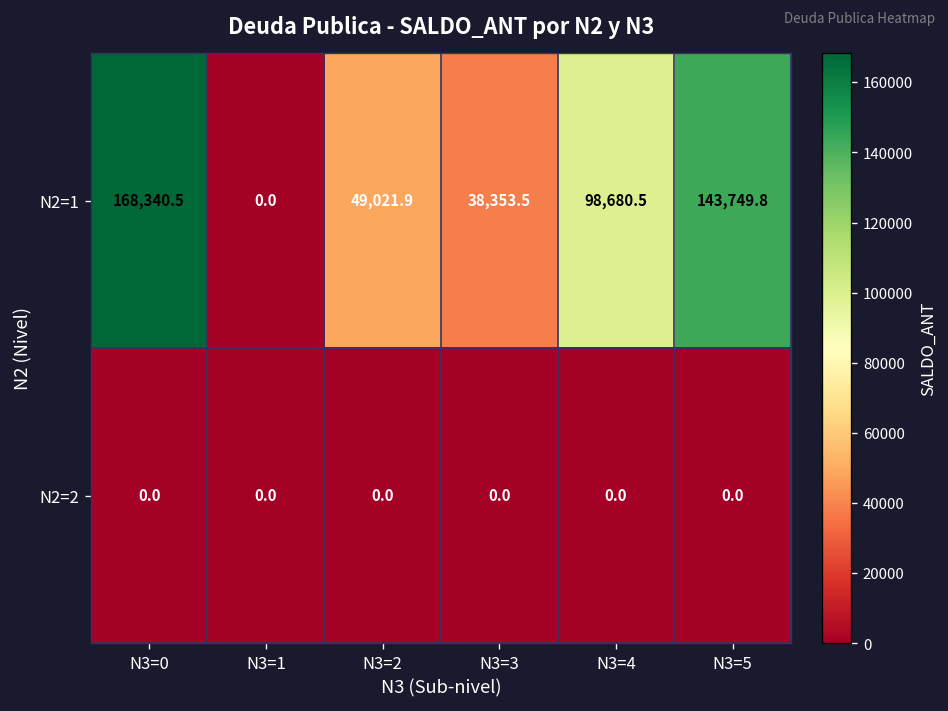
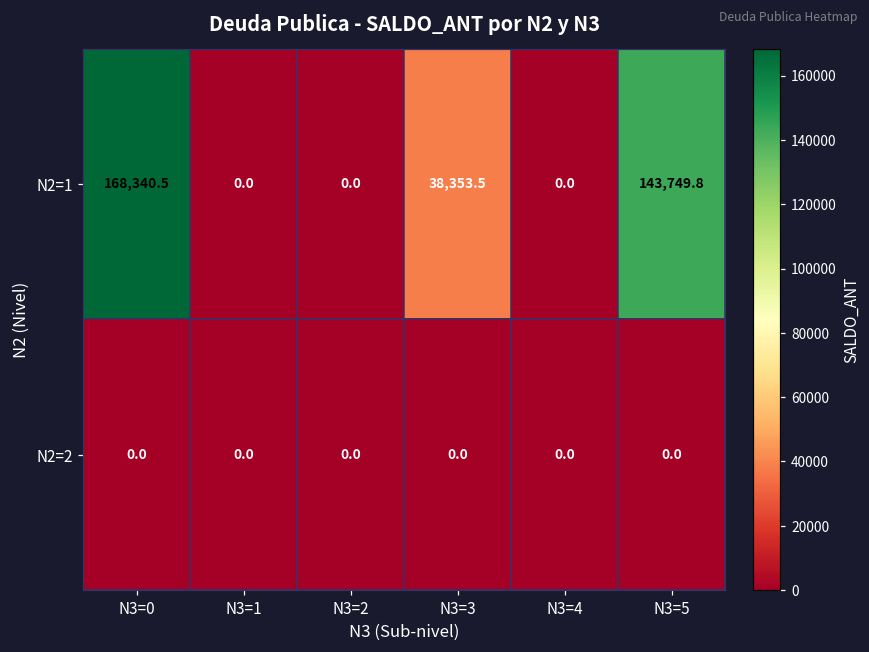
N2=1, N3=2: 49,021.9 -> 0.0
N2=1, N3=4: 98,680.5 -> 0.0
